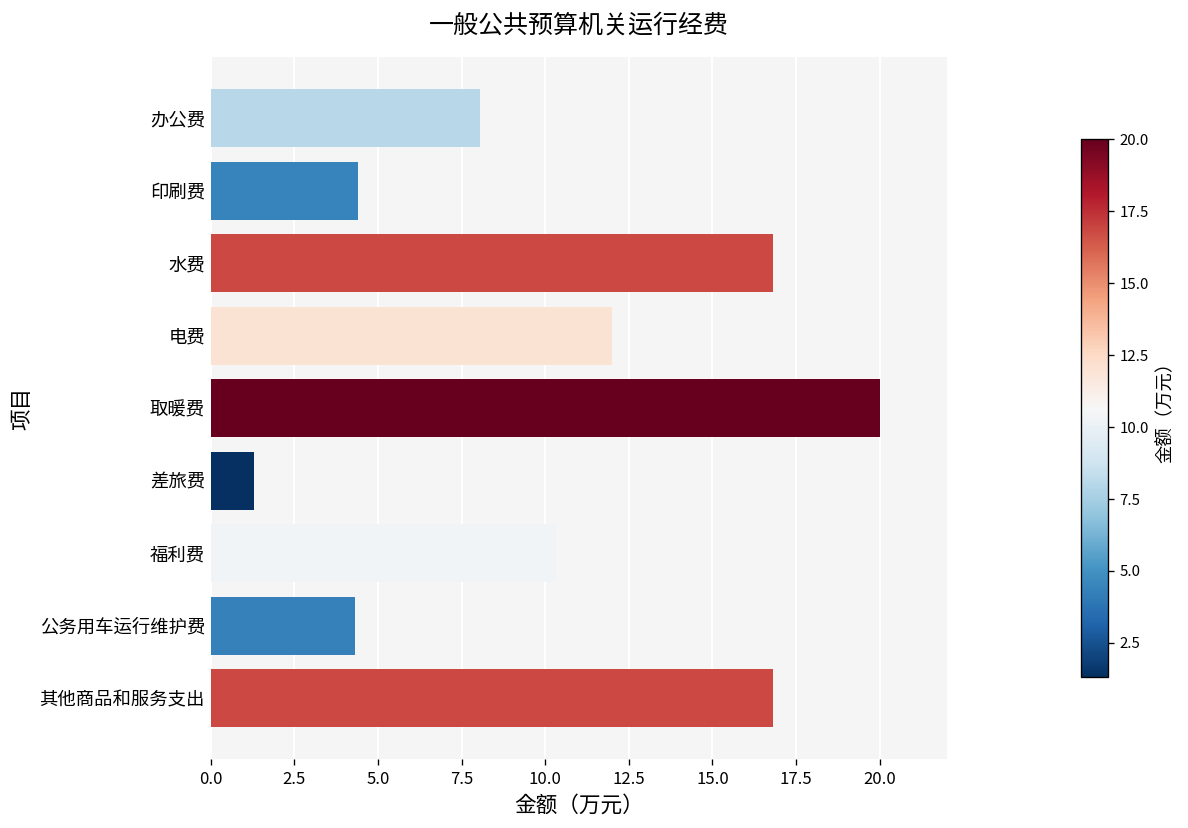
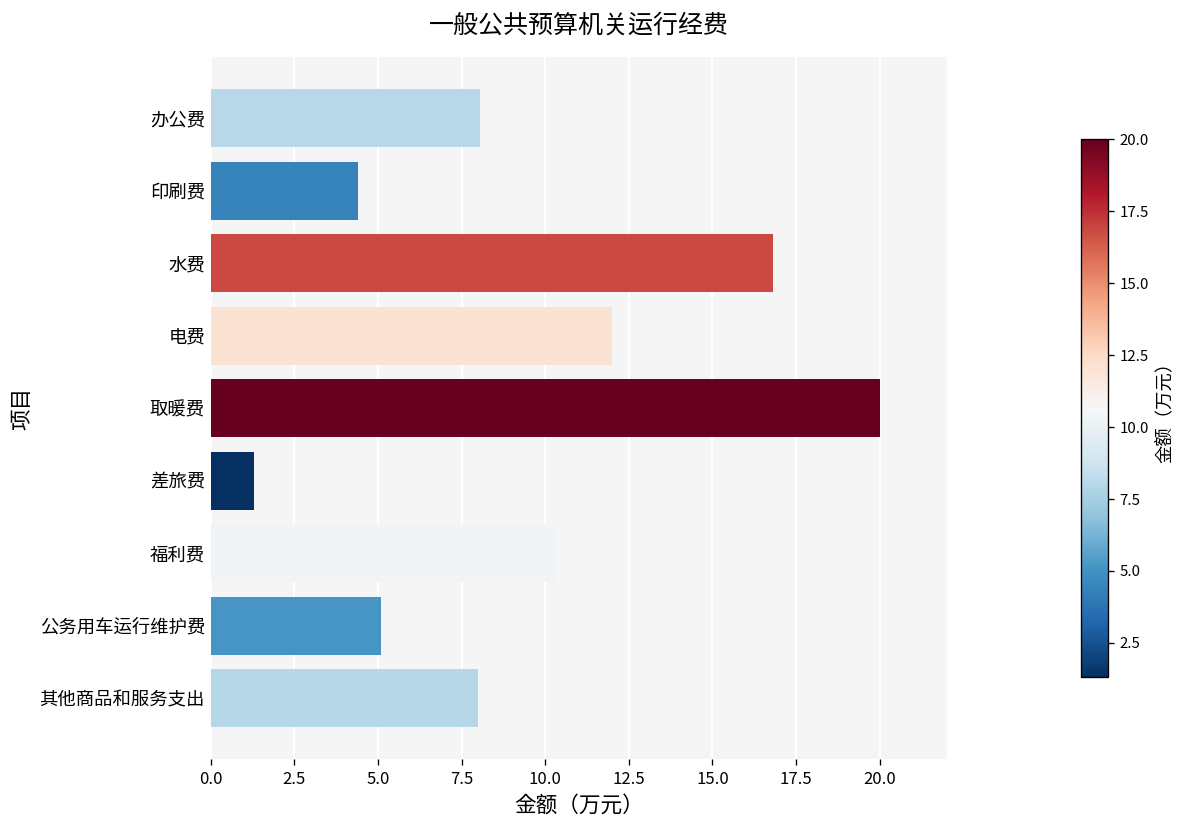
公务用车运行维护费: 4.3 -> 5.1
其他商品和服务支出: 16.8 -> 8.0
